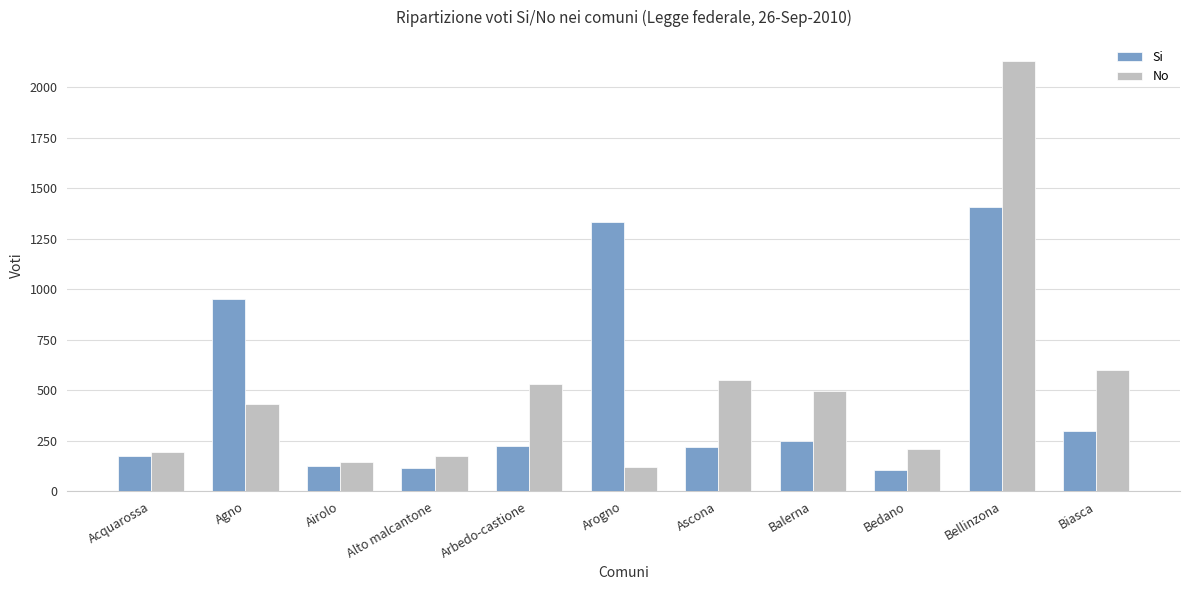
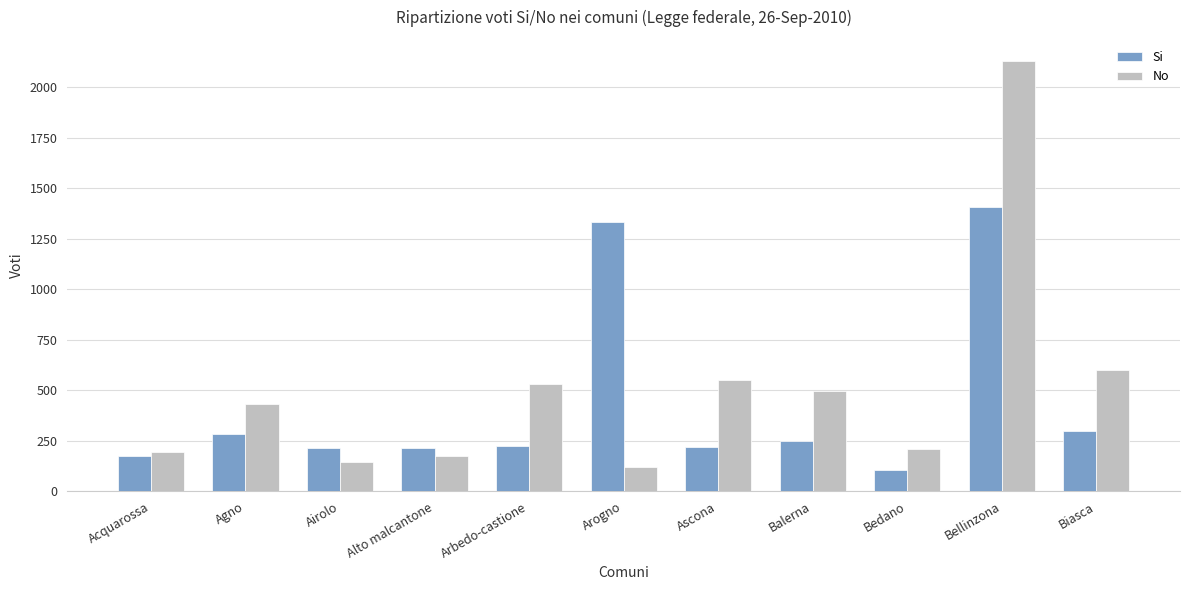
Si, Agno: 950 -> 280
Si, Airolo: 130 -> 220
Si, Alto malcantone: 120 -> 220
